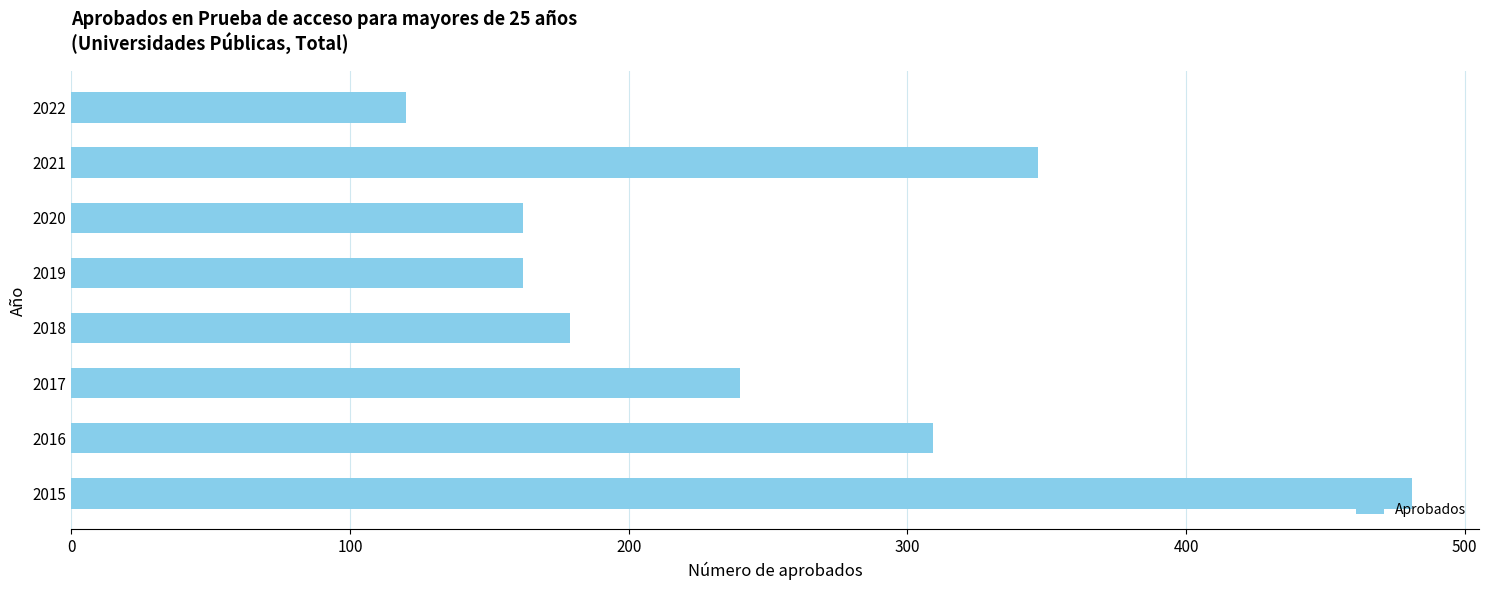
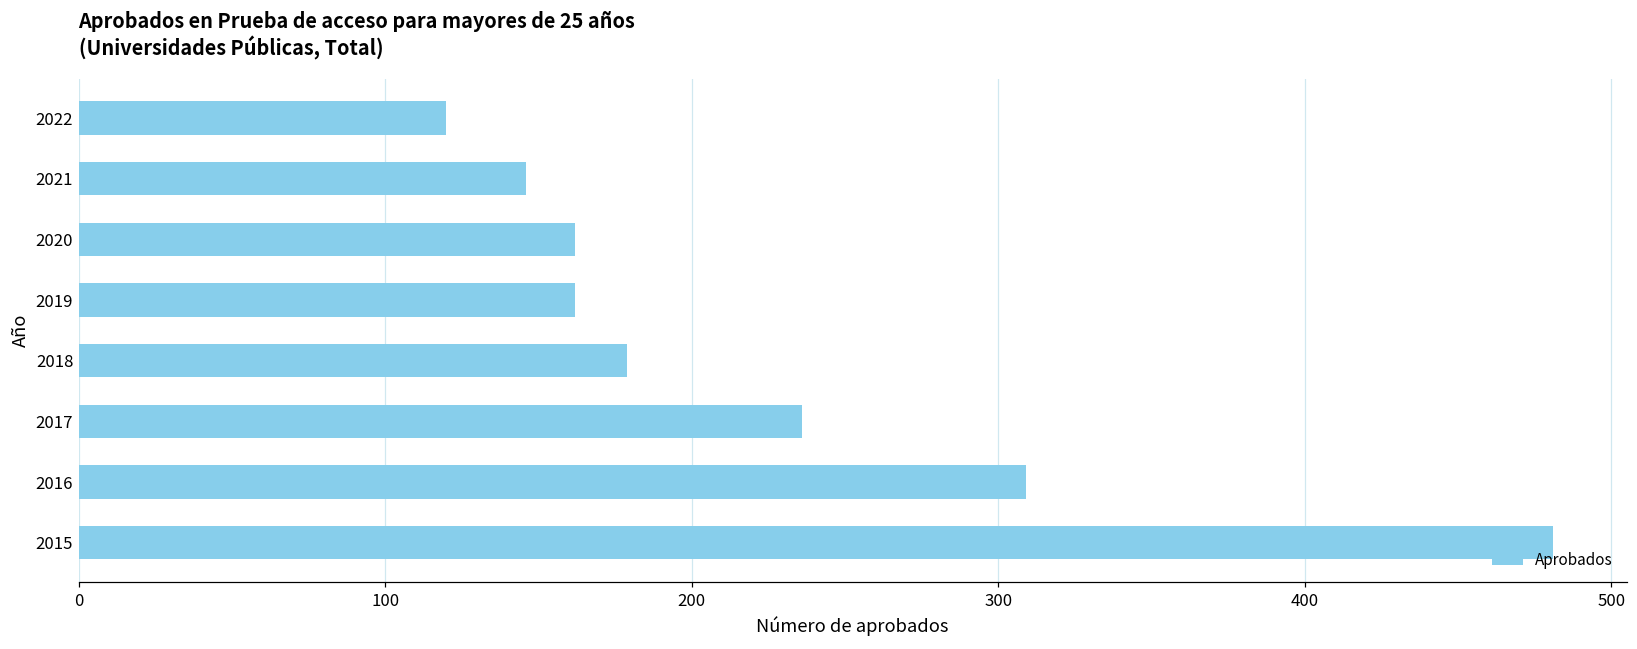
2021: 347 -> 146
2017: 240 -> 236
